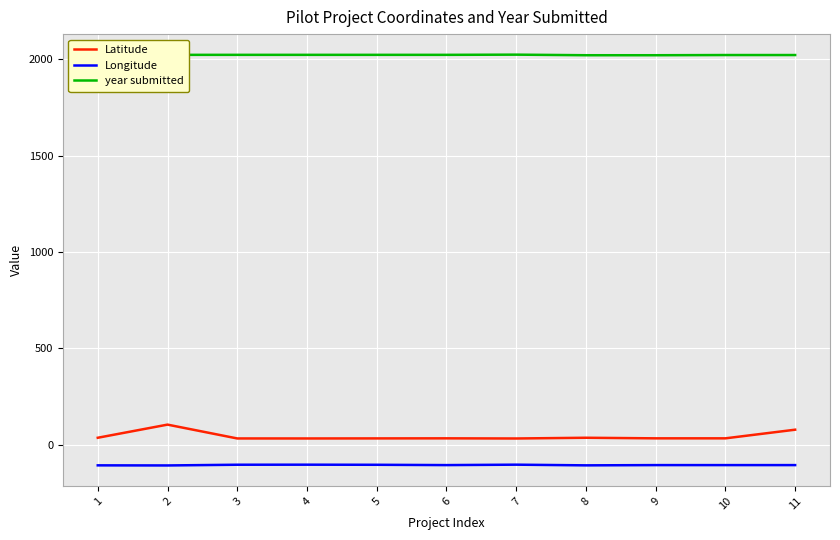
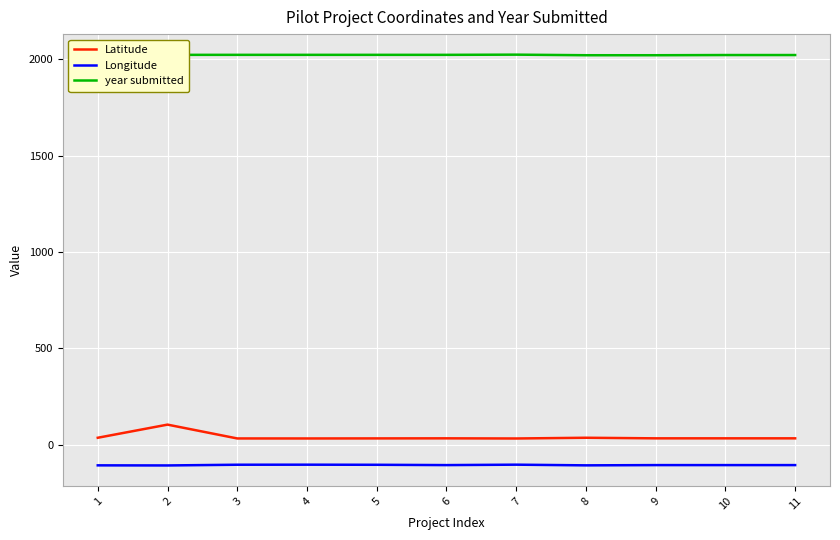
Latitude, 11: 80 -> 30
